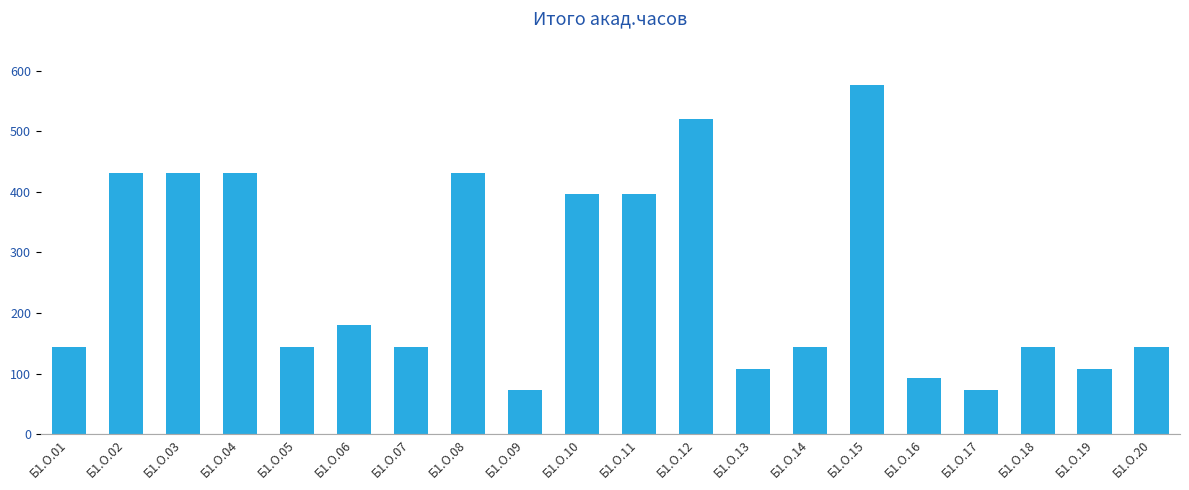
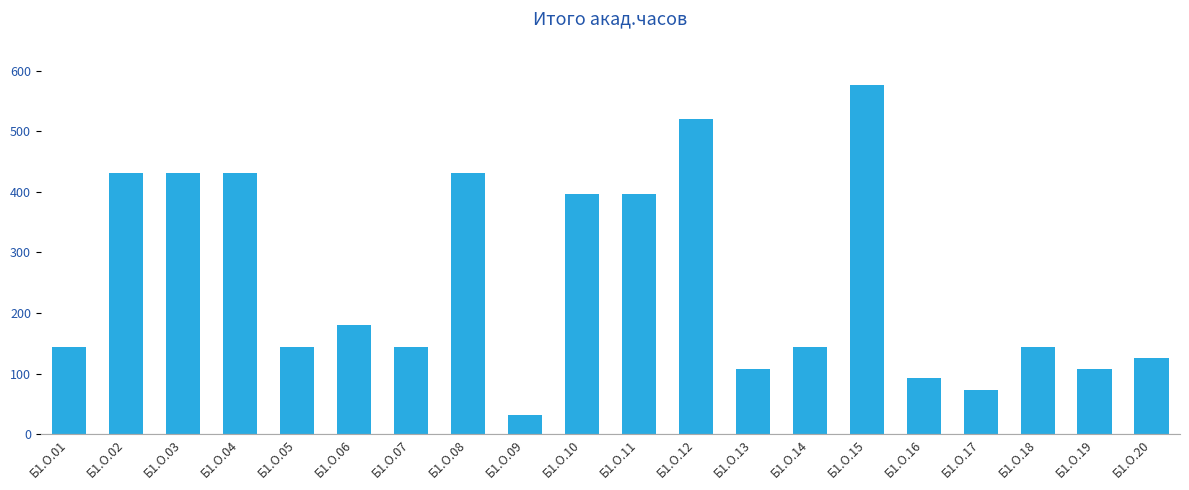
Б1.О.09: 70 -> 30
Б1.О.20: 140 -> 130
